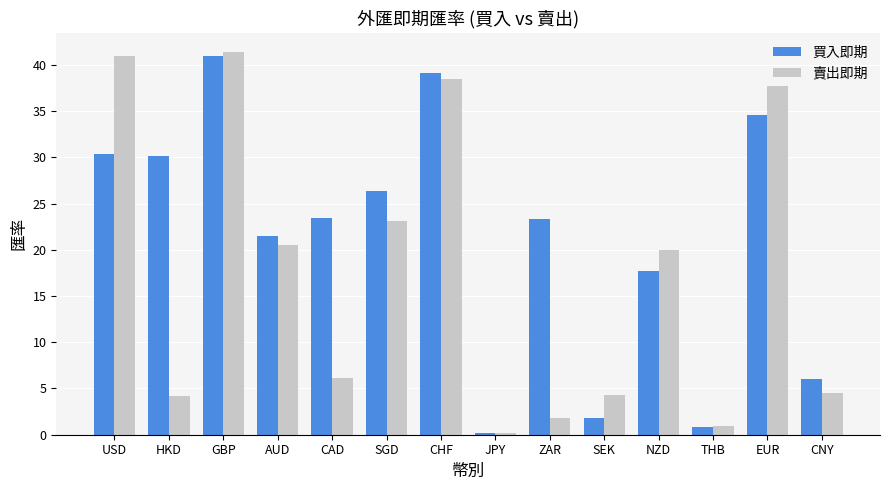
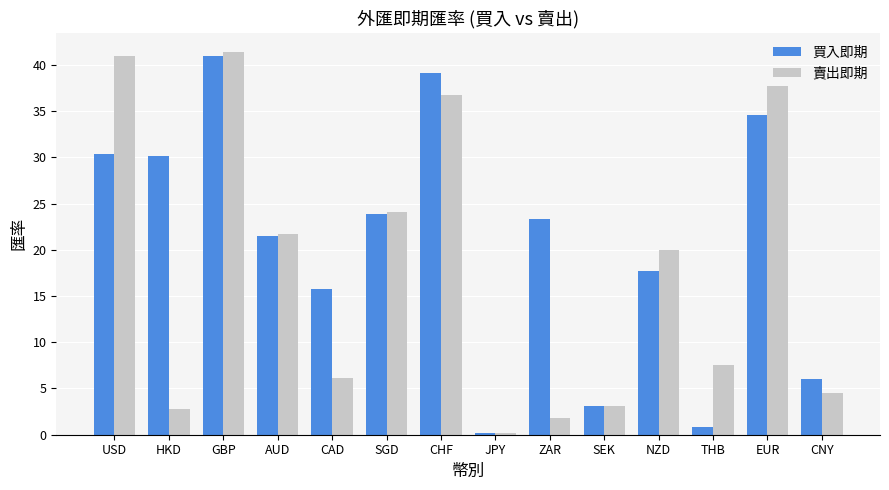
賣出即期, HKD: 4 -> 3
賣出即期, AUD: 21 -> 22
買入即期, CAD: 23 -> 16
買入即期, SGD: 26 -> 24
賣出即期, SGD: 23 -> 24
賣出即期, CHF: 38 -> 37
買入即期, SEK: 2 -> 3
賣出即期, SEK: 4 -> 3
賣出即期, THB: 1 -> 8
